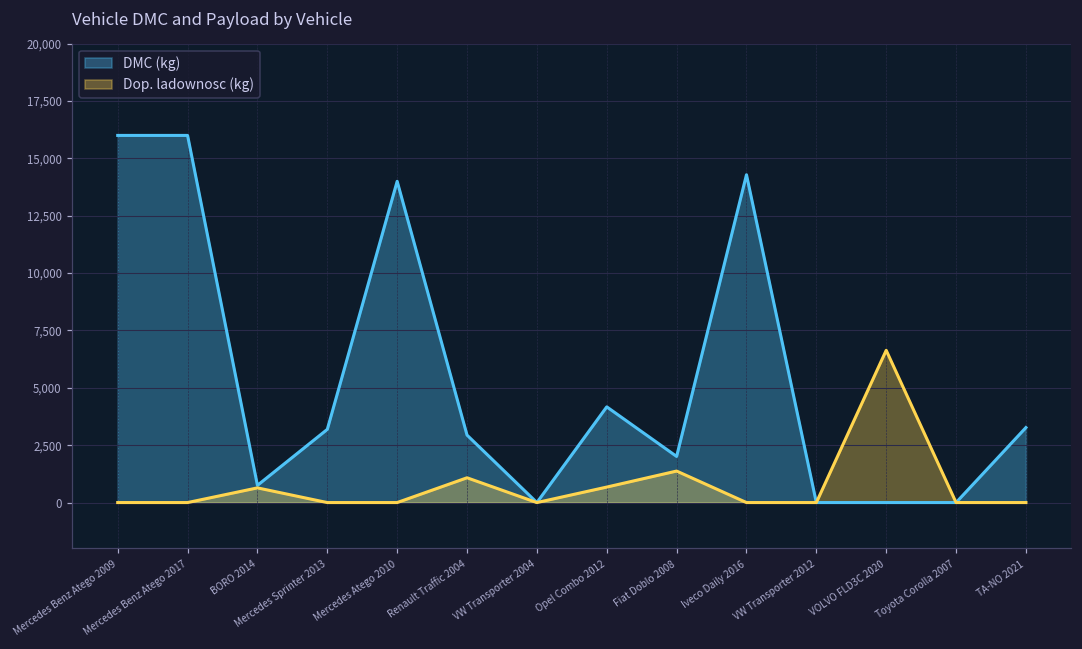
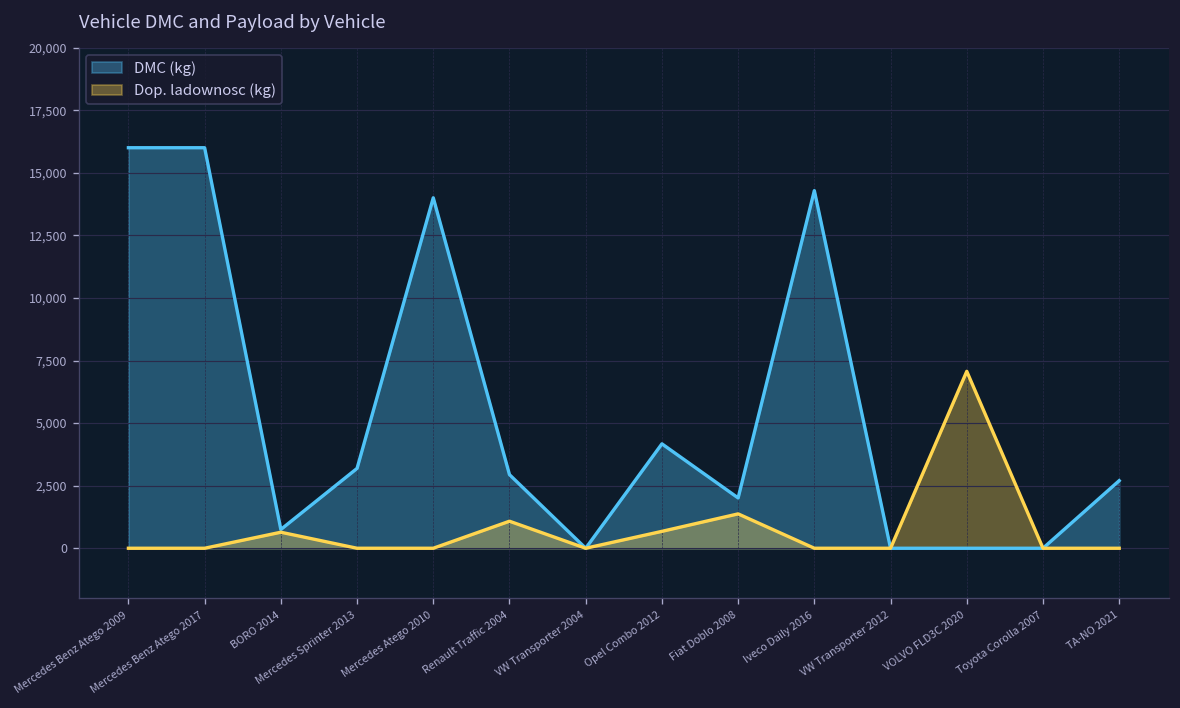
Dop. ladownosc (kg), VOLVO FLD3C 2020: 6,600 -> 7,100
DMC (kg), TA-NO 2021: 3,300 -> 2,700
